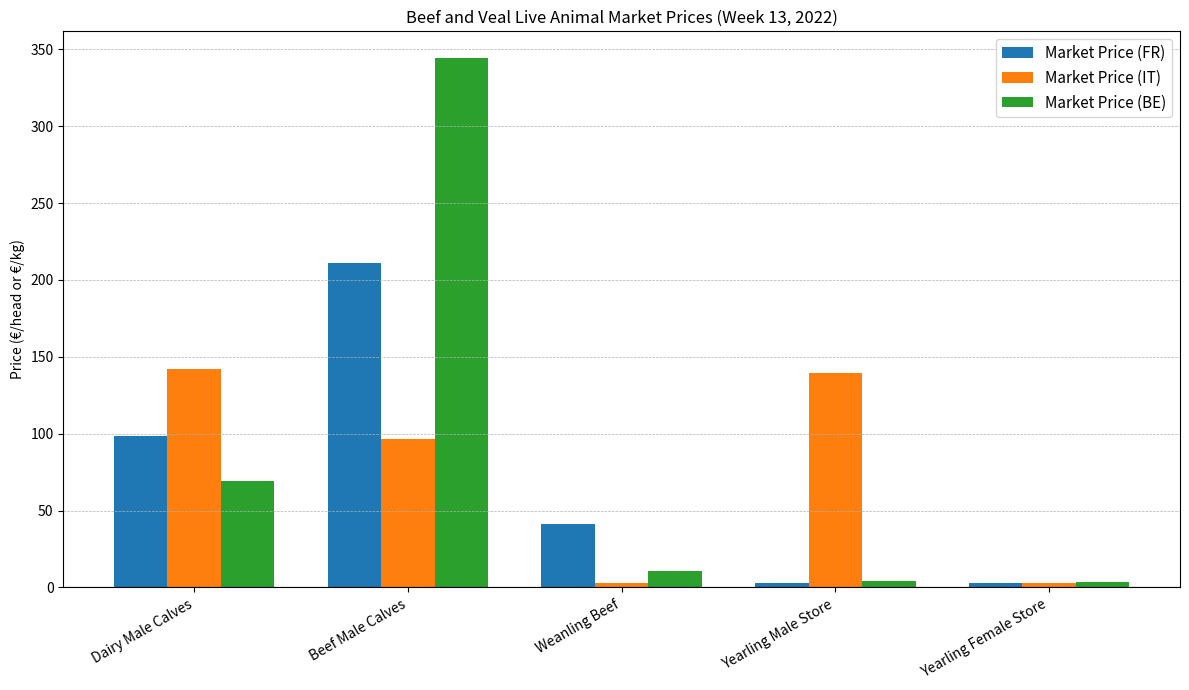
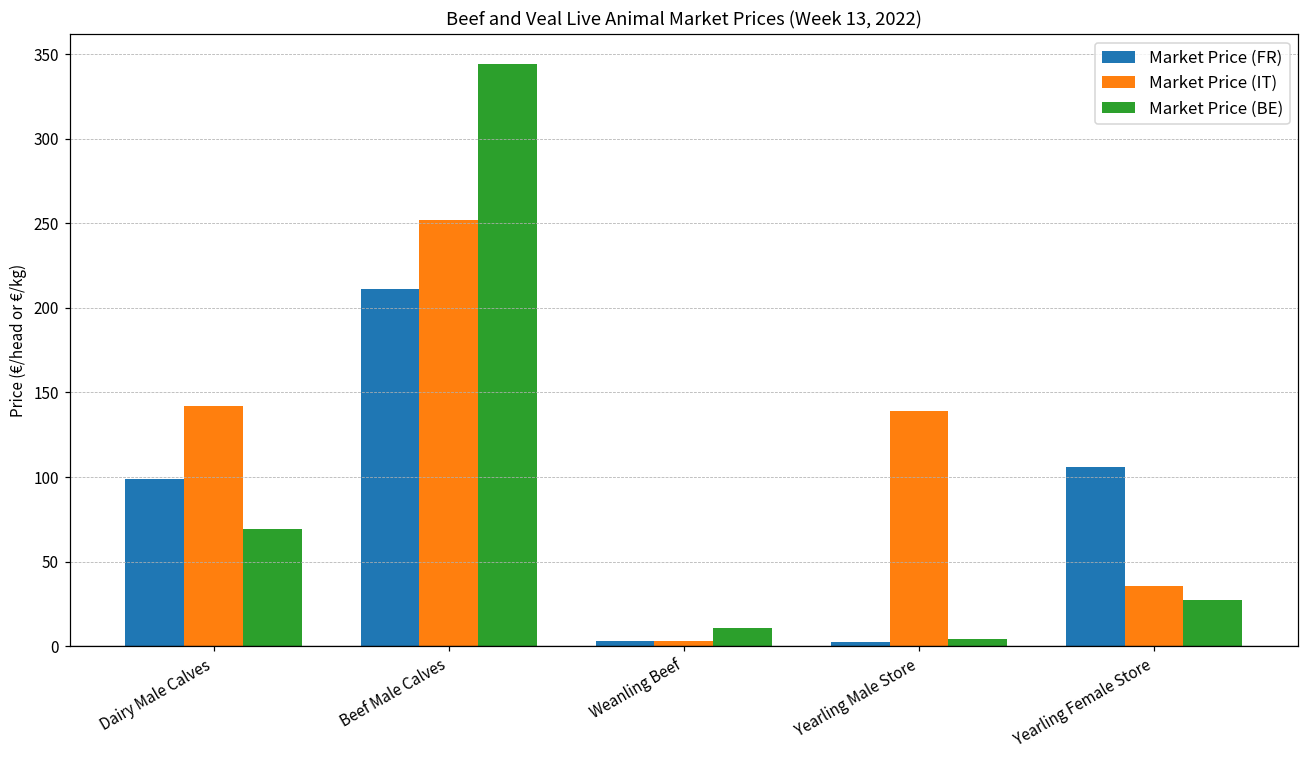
Market Price (IT), Beef Male Calves: 97 -> 252
Market Price (FR), Weanling Beef: 41 -> 3
Market Price (FR), Yearling Female Store: 3 -> 106
Market Price (IT), Yearling Female Store: 3 -> 36
Market Price (BE), Yearling Female Store: 3 -> 28
